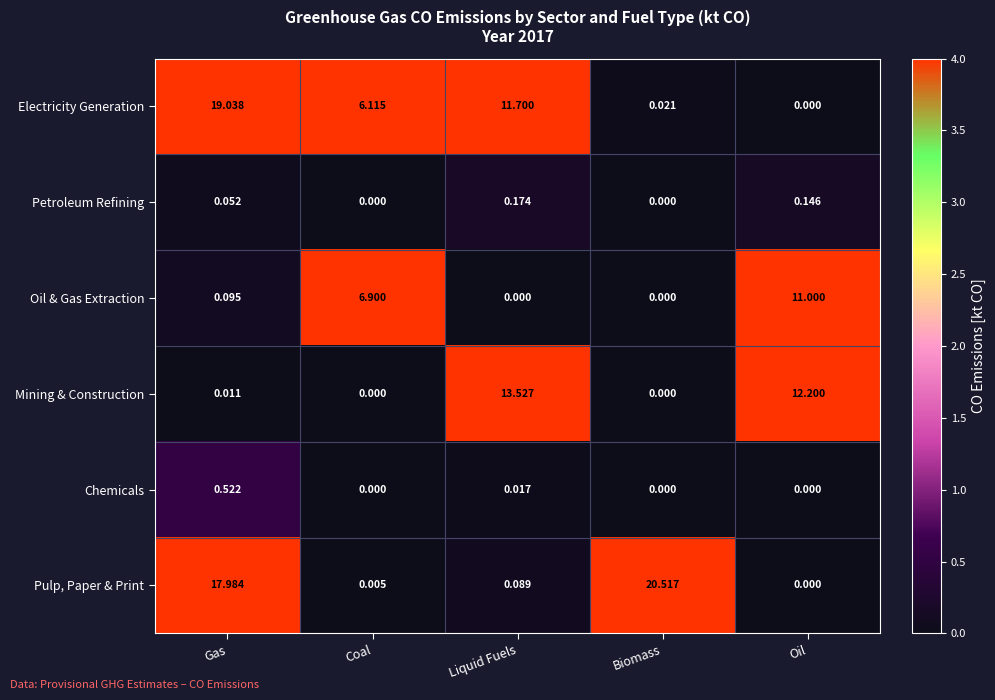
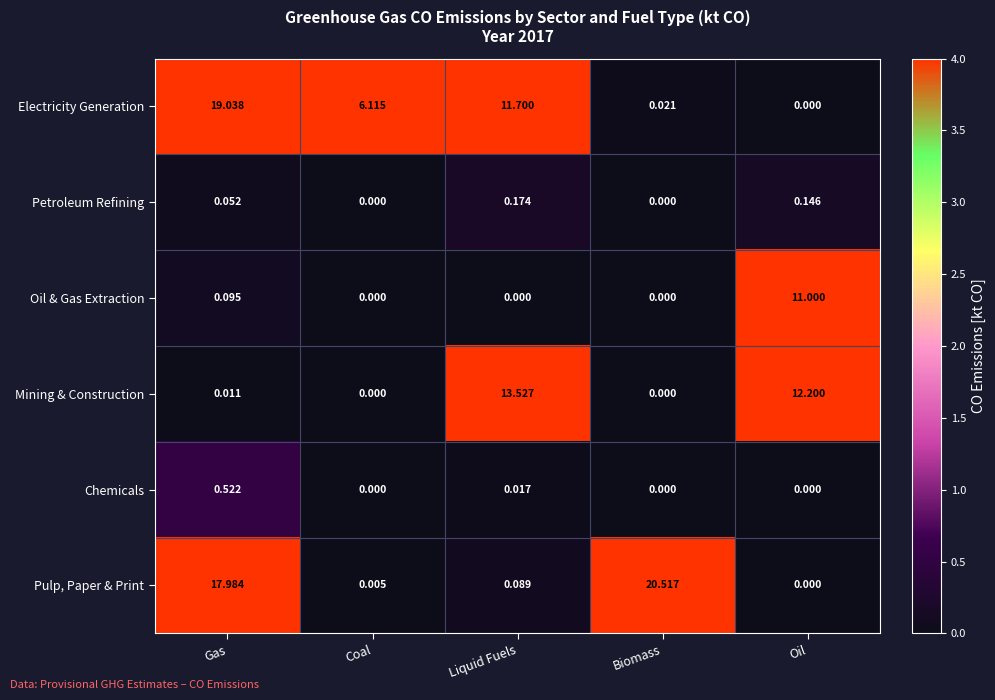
Oil & Gas Extraction, Coal: 6.900 -> 0.000
